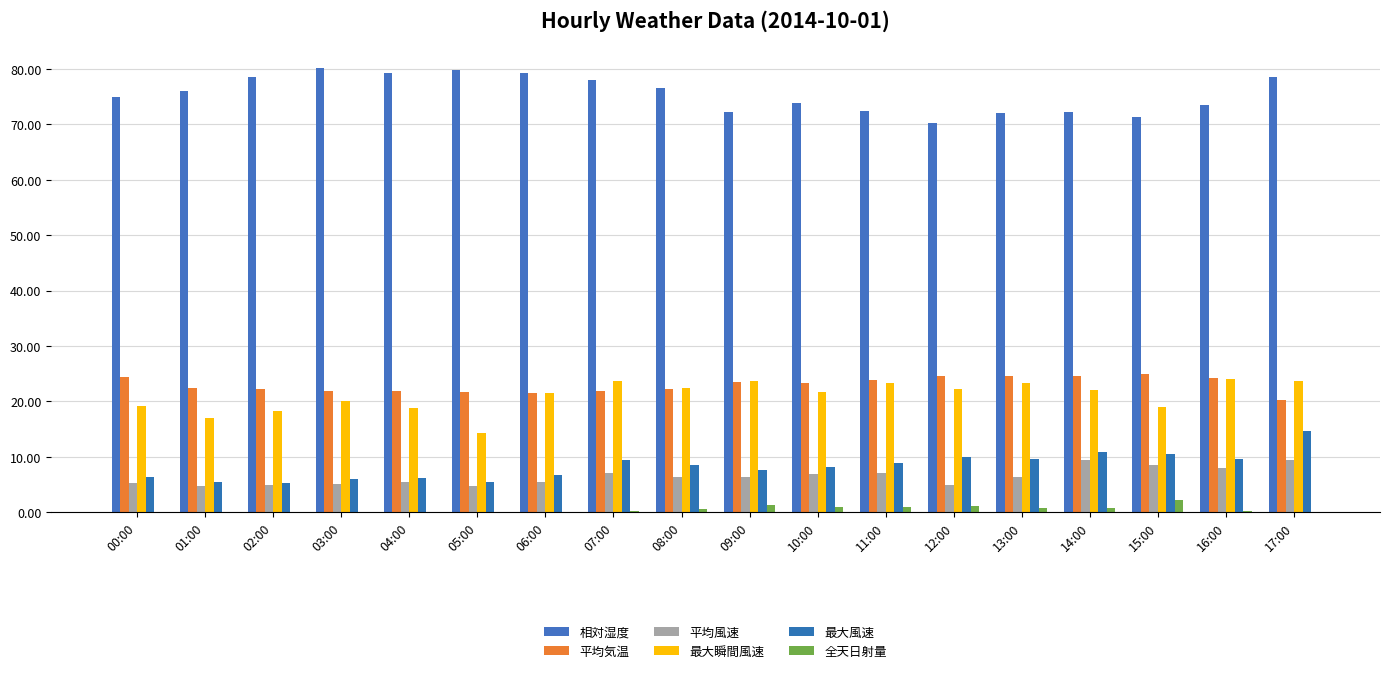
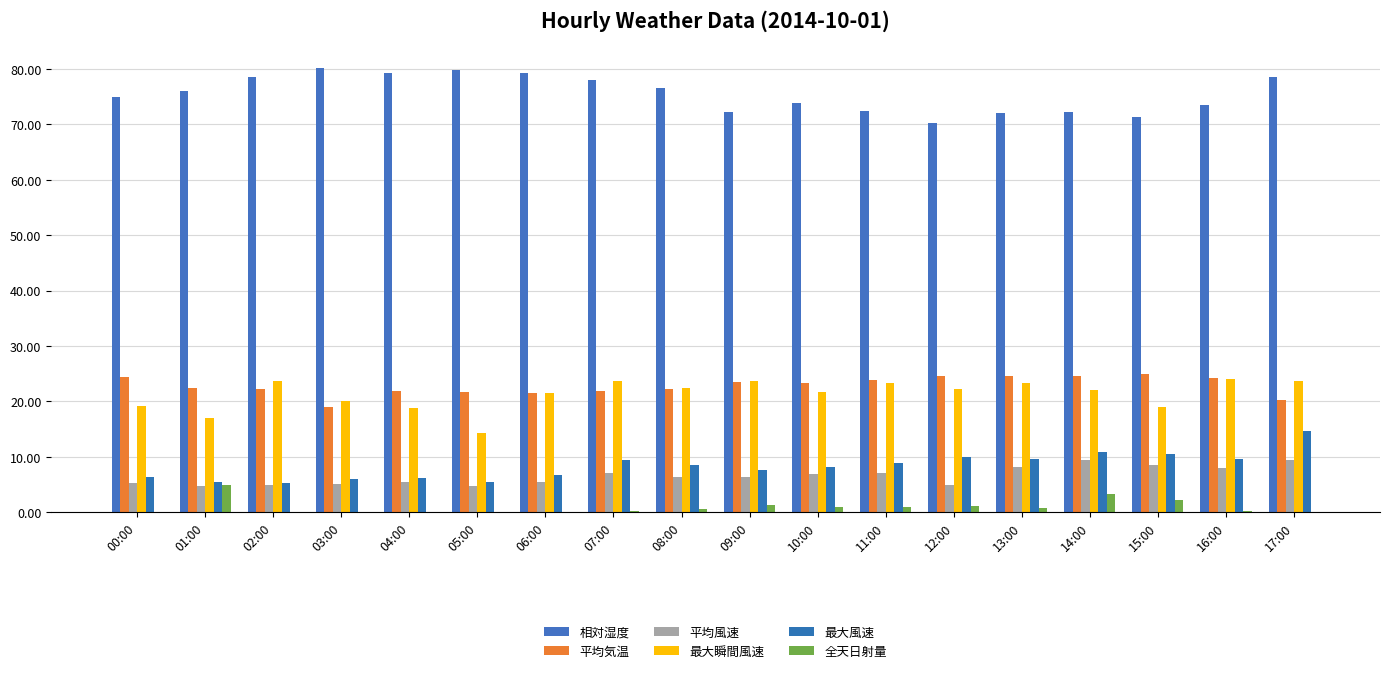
全天日射量, 01:00: 0 -> 5
最大瞬間風速, 02:00: 18 -> 24
平均気温, 03:00: 22 -> 19
平均風速, 13:00: 6 -> 8
全天日射量, 14:00: 1 -> 3
